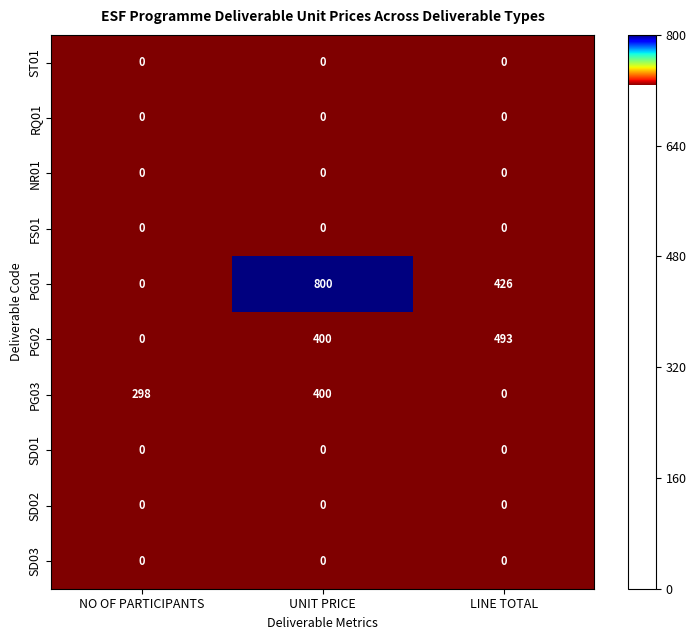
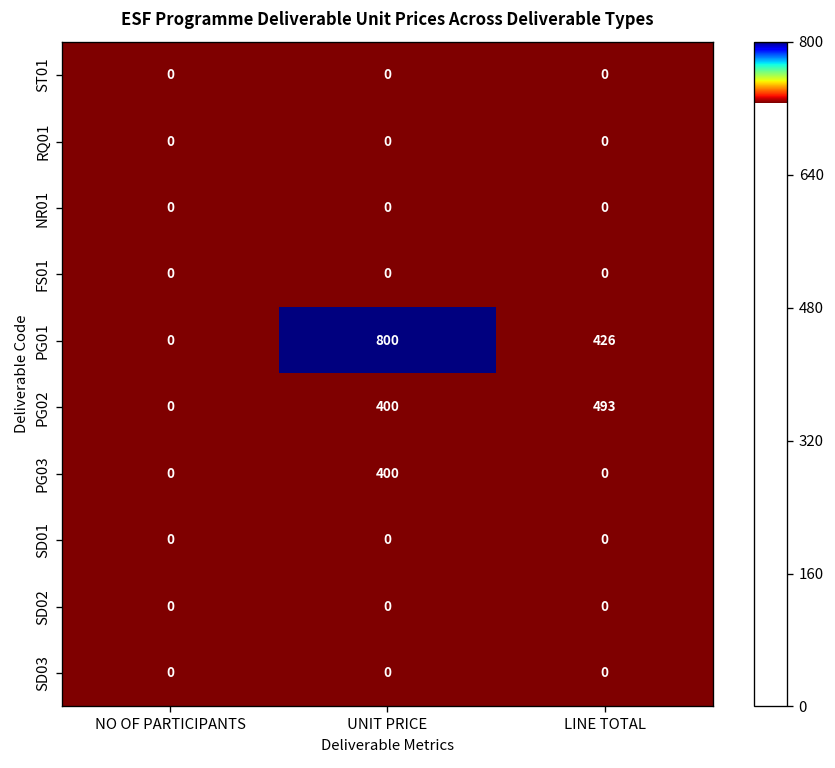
PG03, NO OF PARTICIPANTS: 298 -> 0
